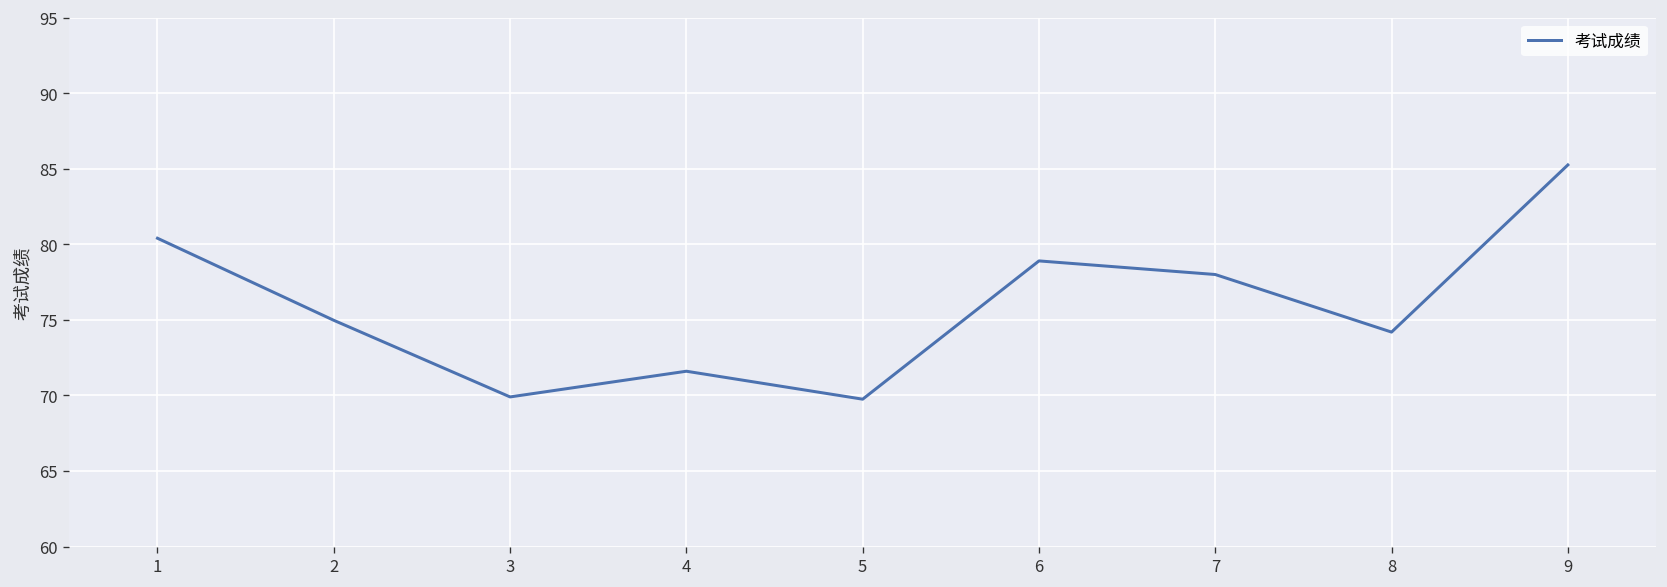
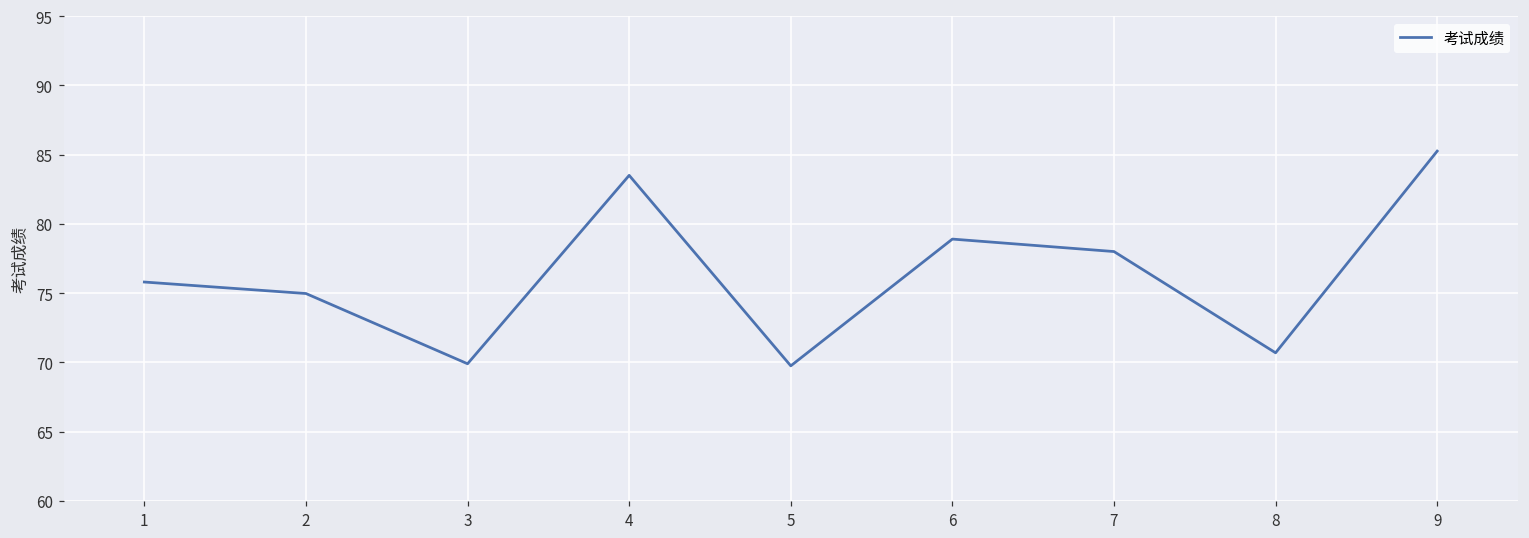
1: 80.4 -> 75.8
4: 71.6 -> 83.5
8: 74.2 -> 70.7
